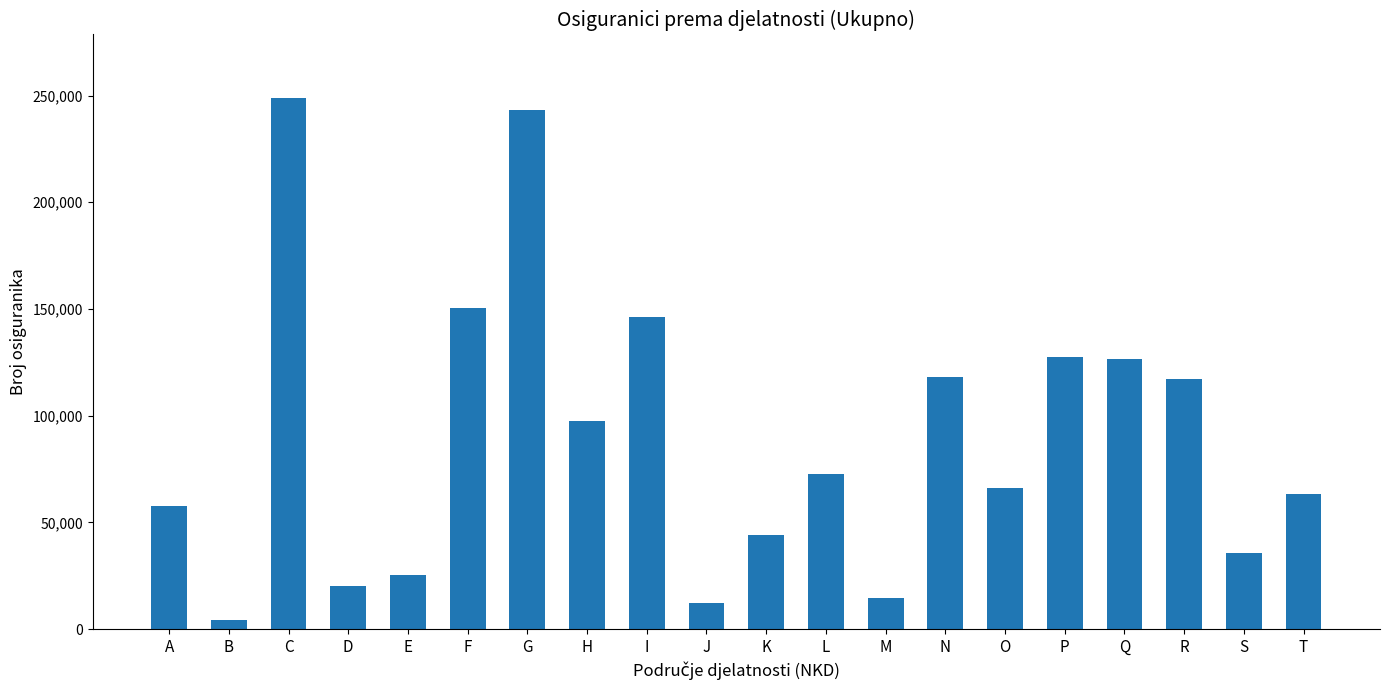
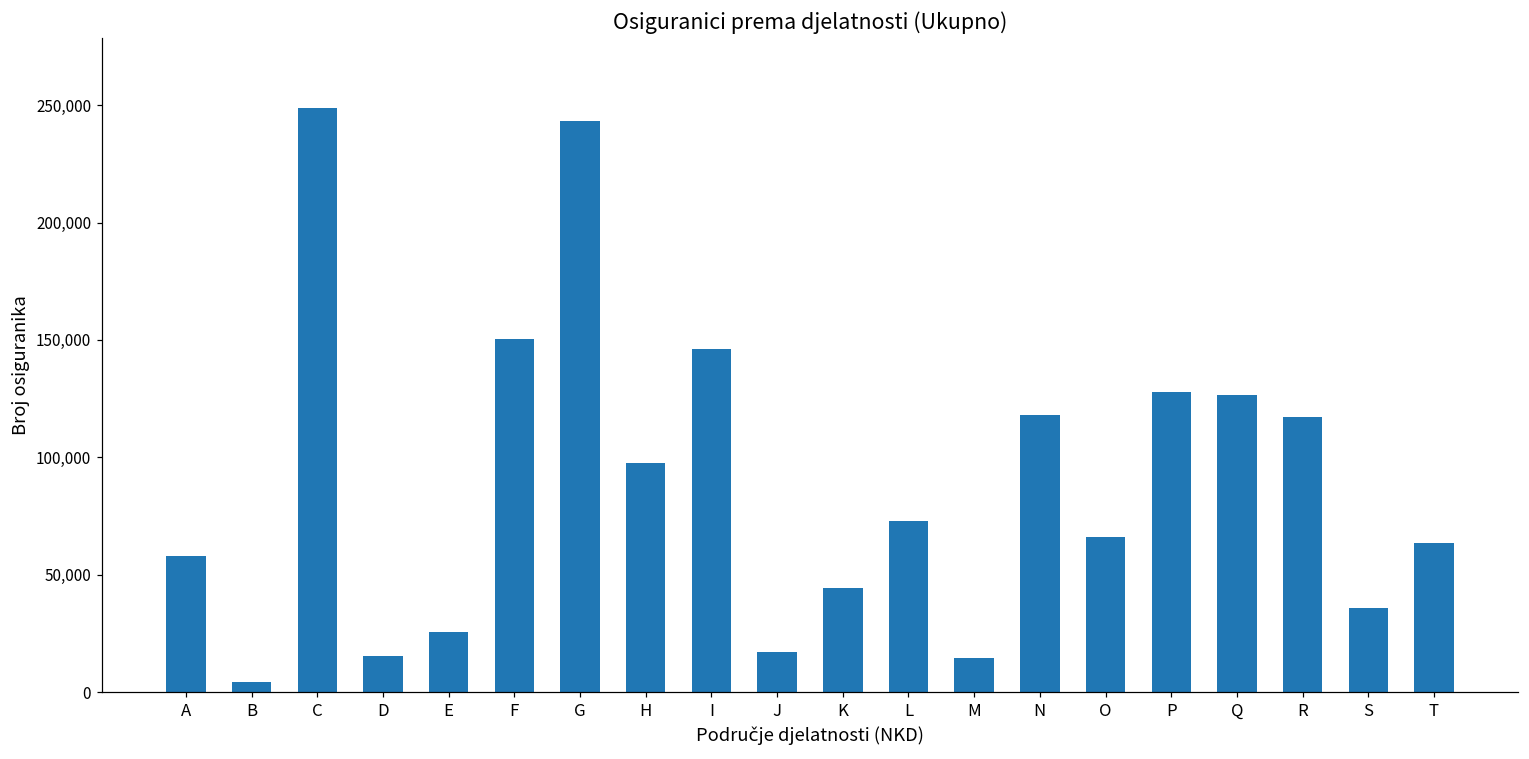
D: 20,000 -> 15,000
J: 12,000 -> 17,000
